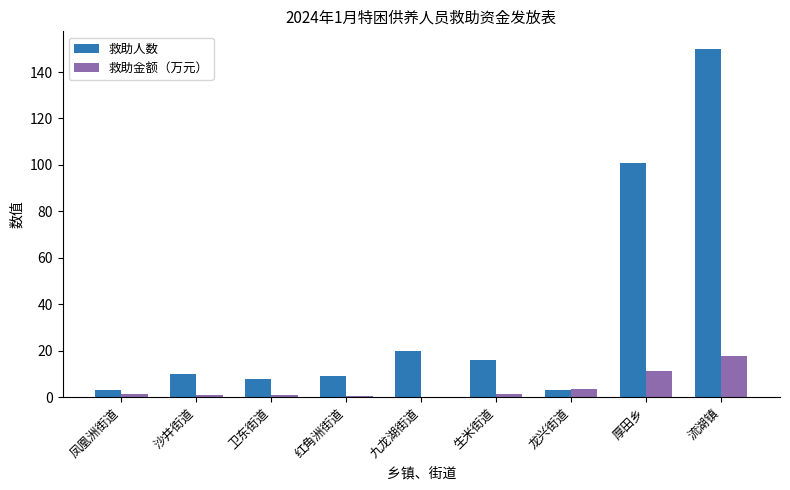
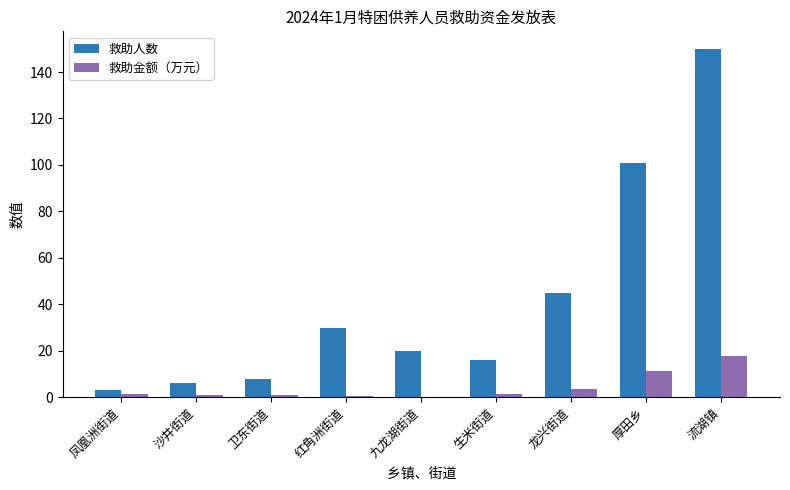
救助人数, 沙井街道: 10 -> 6
救助人数, 红角洲街道: 9 -> 30
救助人数, 龙兴街道: 3 -> 45
